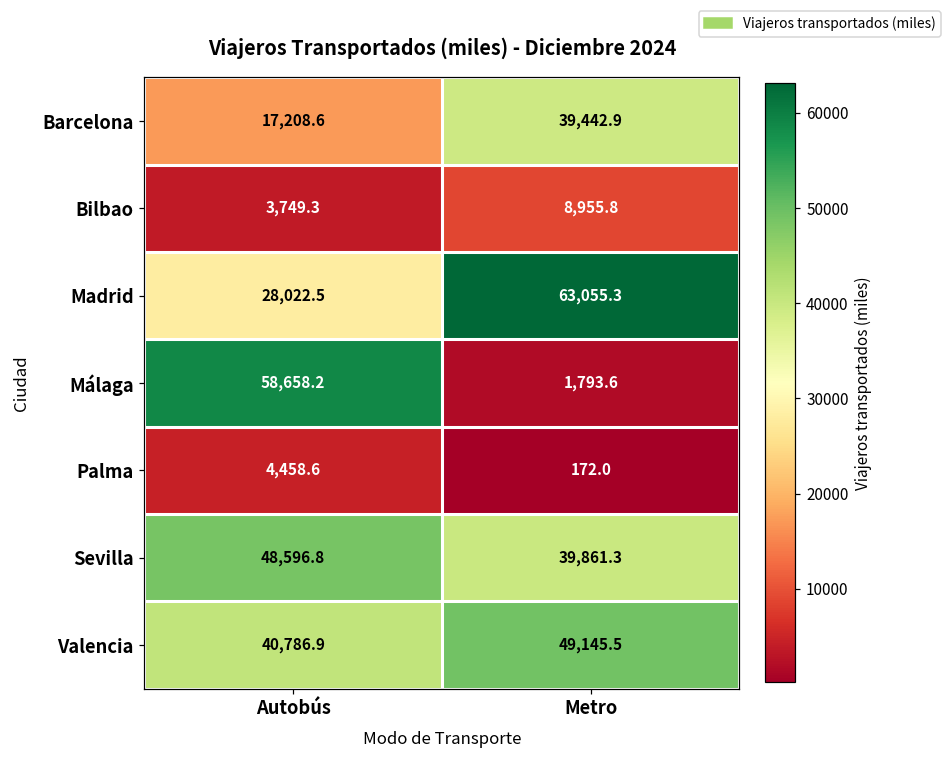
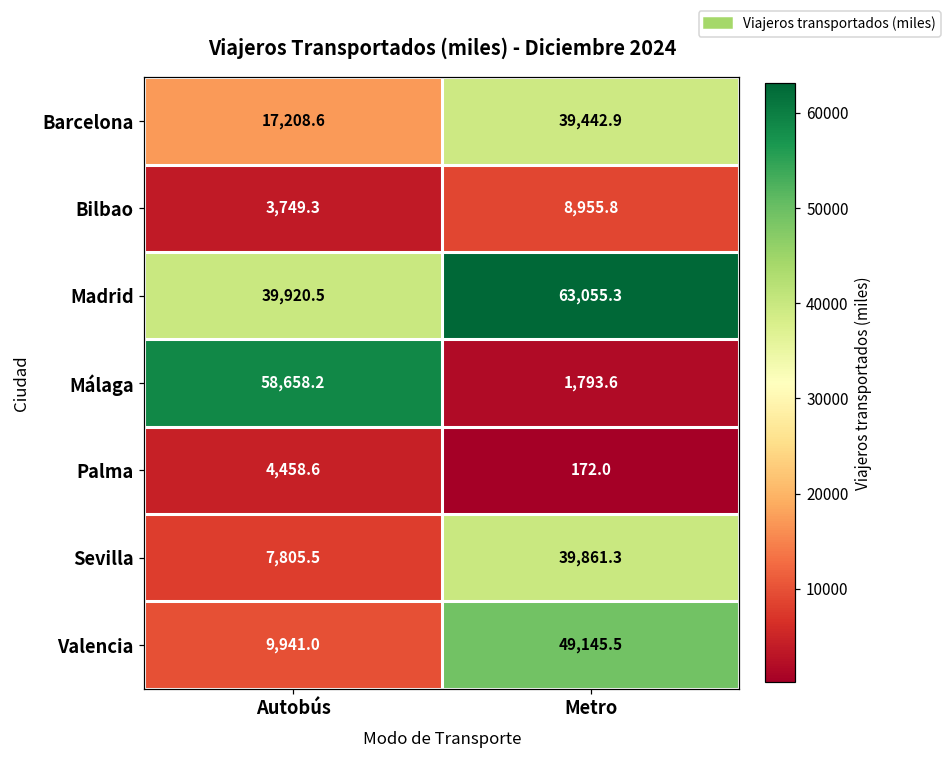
Madrid, Autobús: 28,022.5 -> 39,920.5
Sevilla, Autobús: 48,596.8 -> 7,805.5
Valencia, Autobús: 40,786.9 -> 9,941.0
